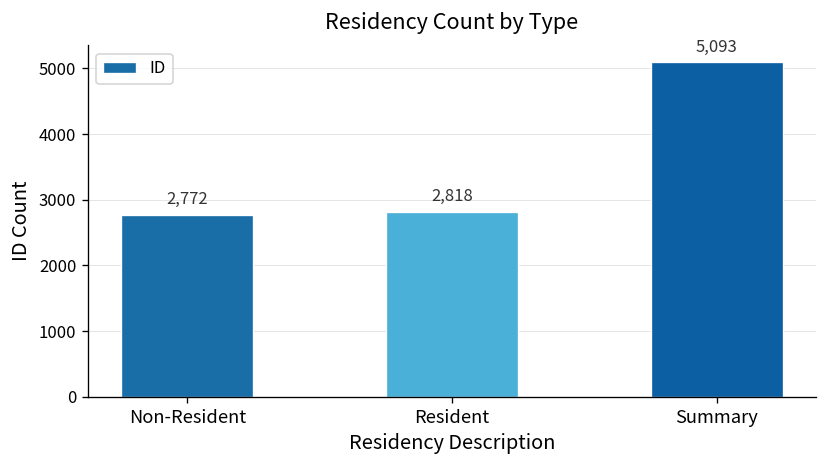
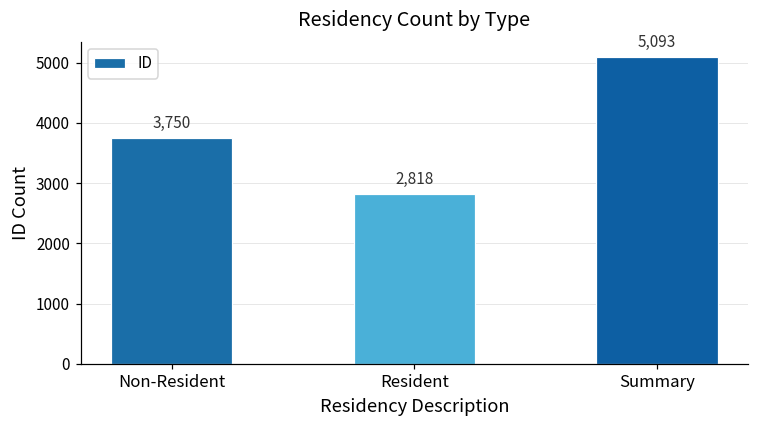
Non-Resident: 2,772 -> 3,750
